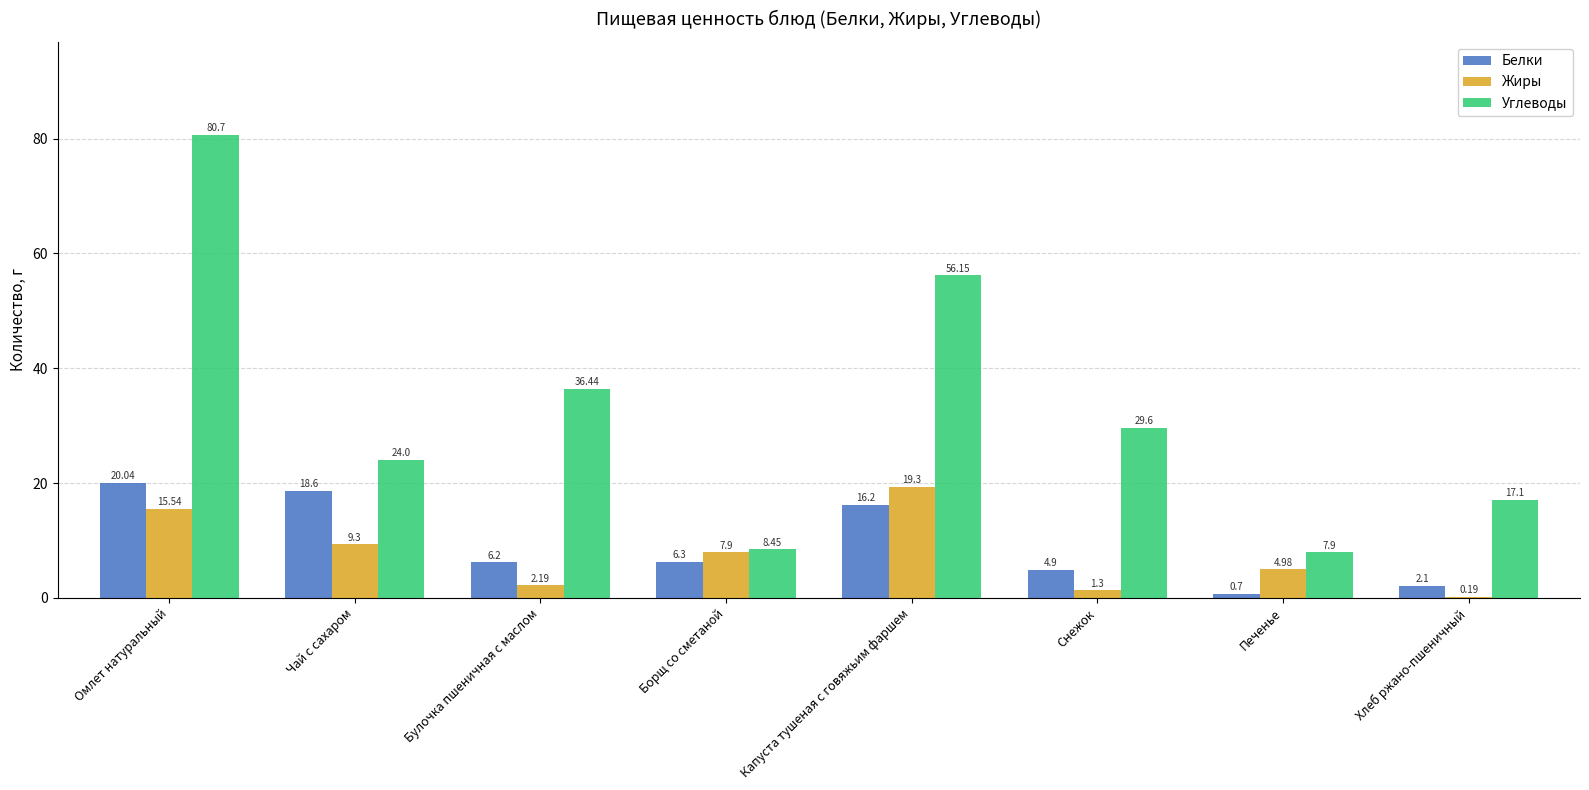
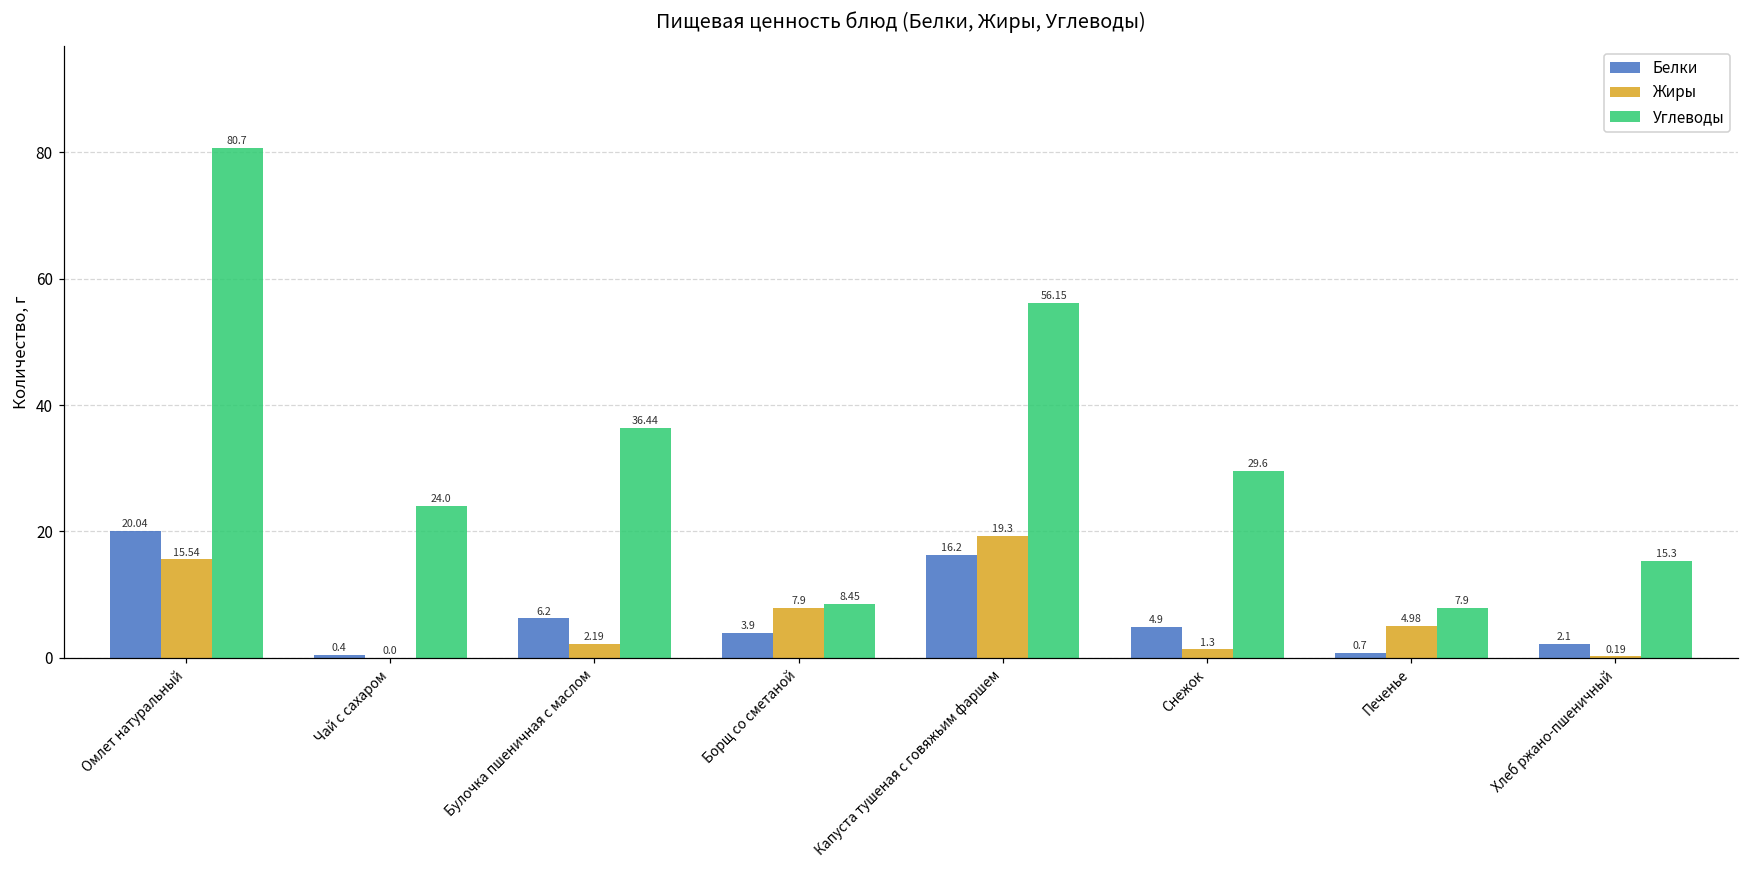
Белки, Чай с сахаром: 18.6 -> 0.4
Жиры, Чай с сахаром: 9.3 -> 0.0
Белки, Борщ со сметаной: 6.3 -> 3.9
Углеводы, Хлеб ржано-пшеничный: 17.1 -> 15.3
